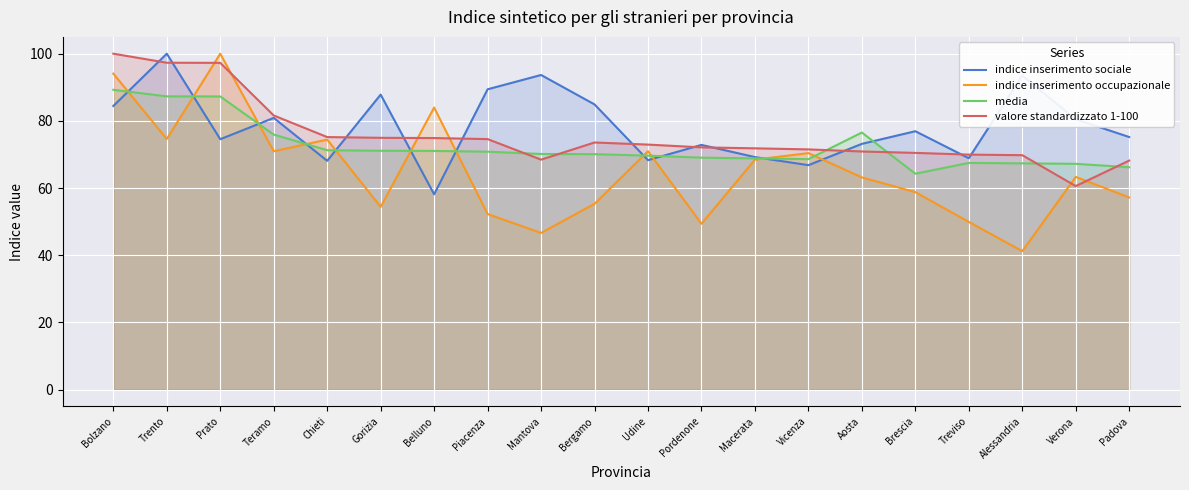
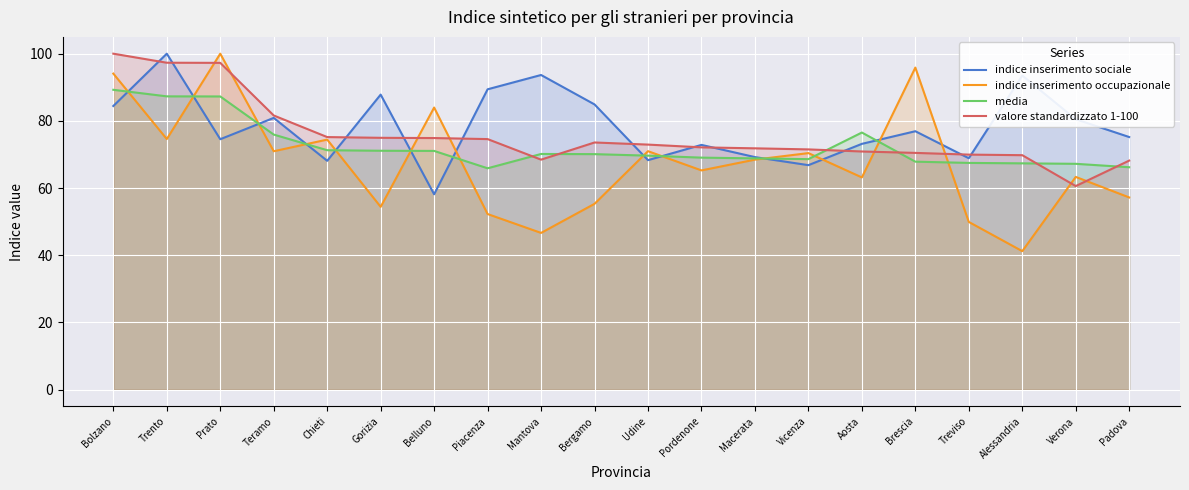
media, Piacenza: 71 -> 66
indice inserimento occupazionale, Pordenone: 49 -> 65
indice inserimento occupazionale, Brescia: 59 -> 96
media, Brescia: 64 -> 68
